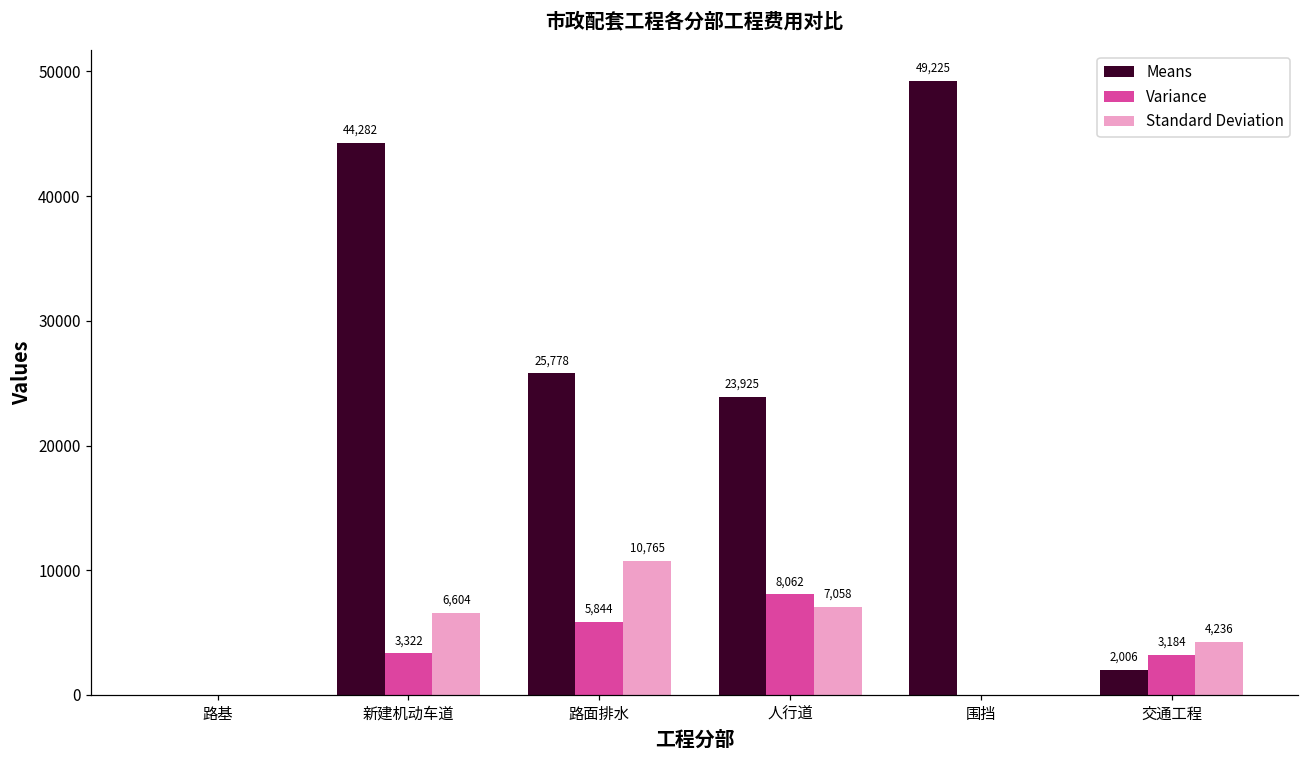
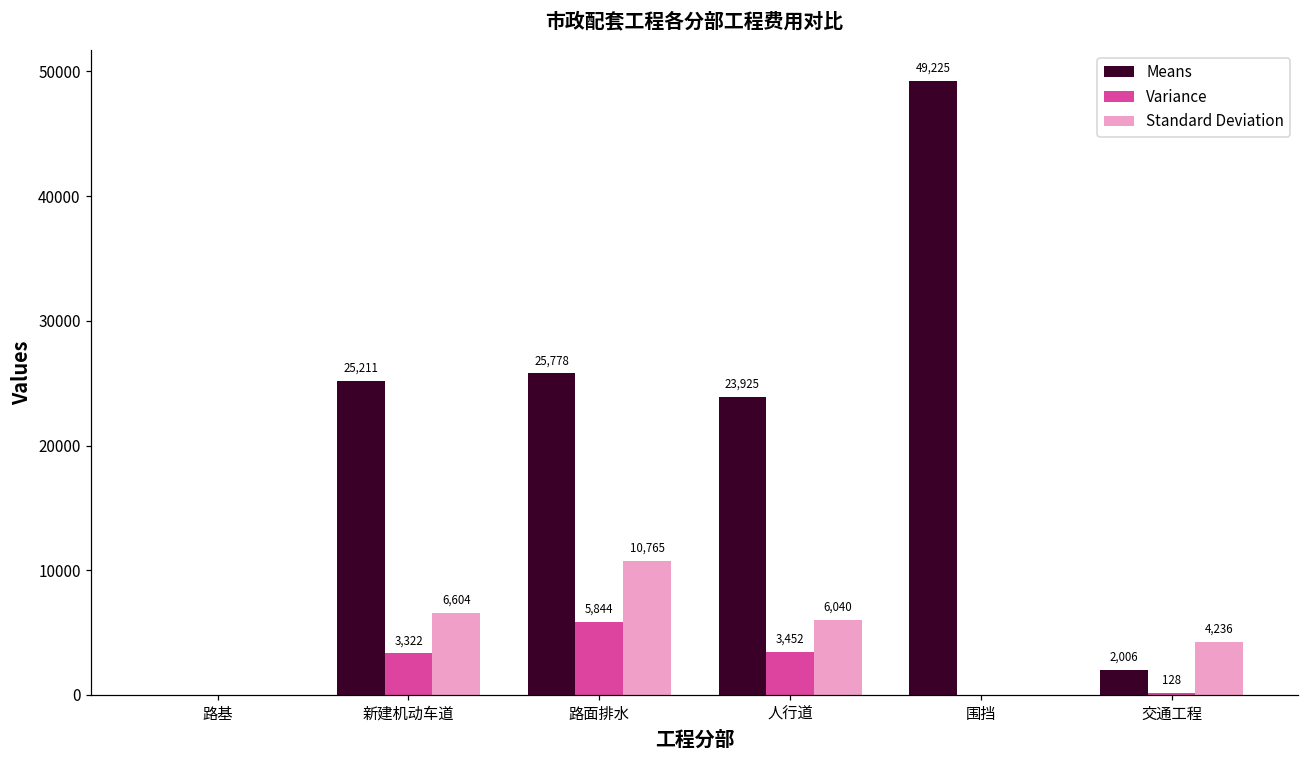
Means, 新建机动车道: 44,282 -> 25,211
Variance, 人行道: 8,062 -> 3,452
Standard Deviation, 人行道: 7,058 -> 6,040
Variance, 交通工程: 3,184 -> 128
